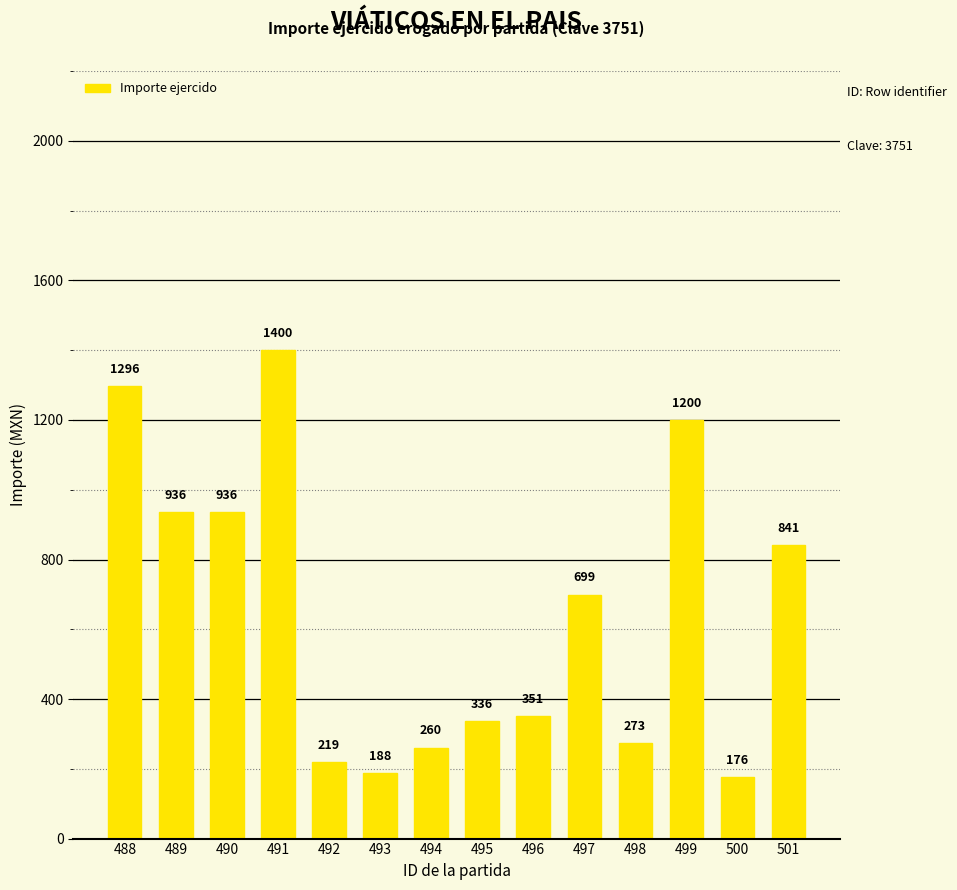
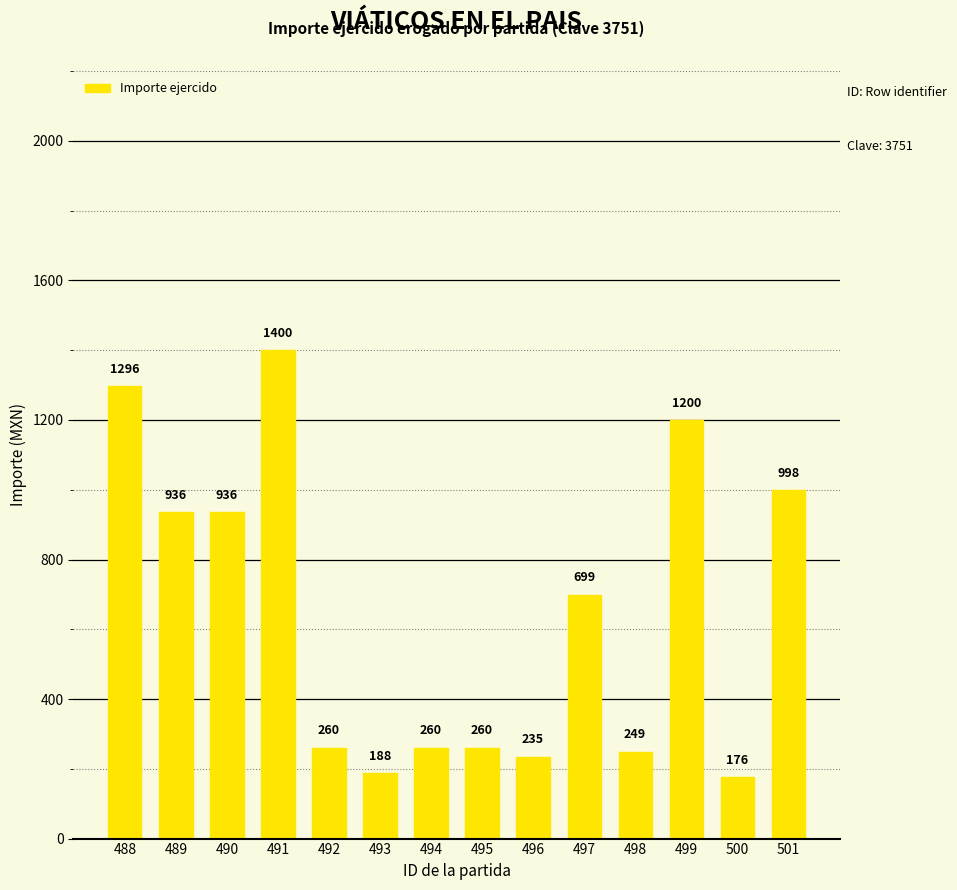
492: 219 -> 260
495: 336 -> 260
496: 351 -> 235
498: 273 -> 249
501: 841 -> 998
